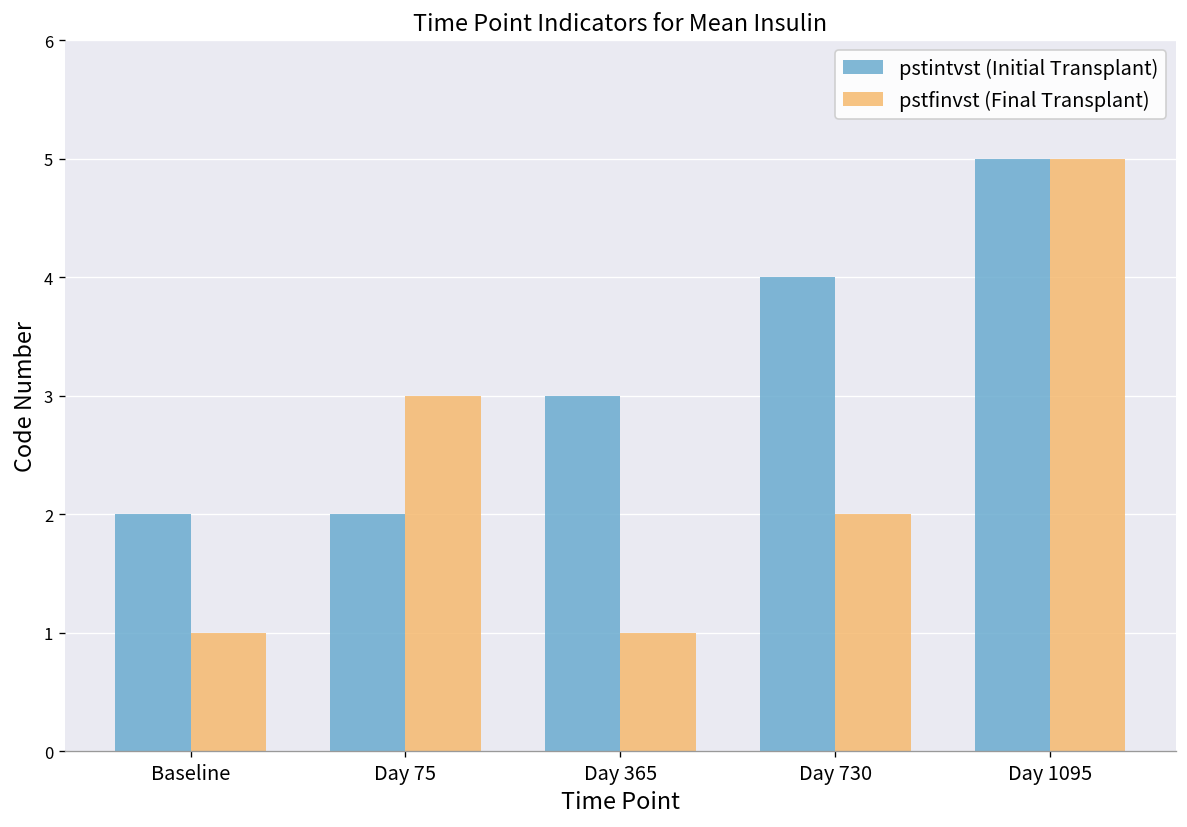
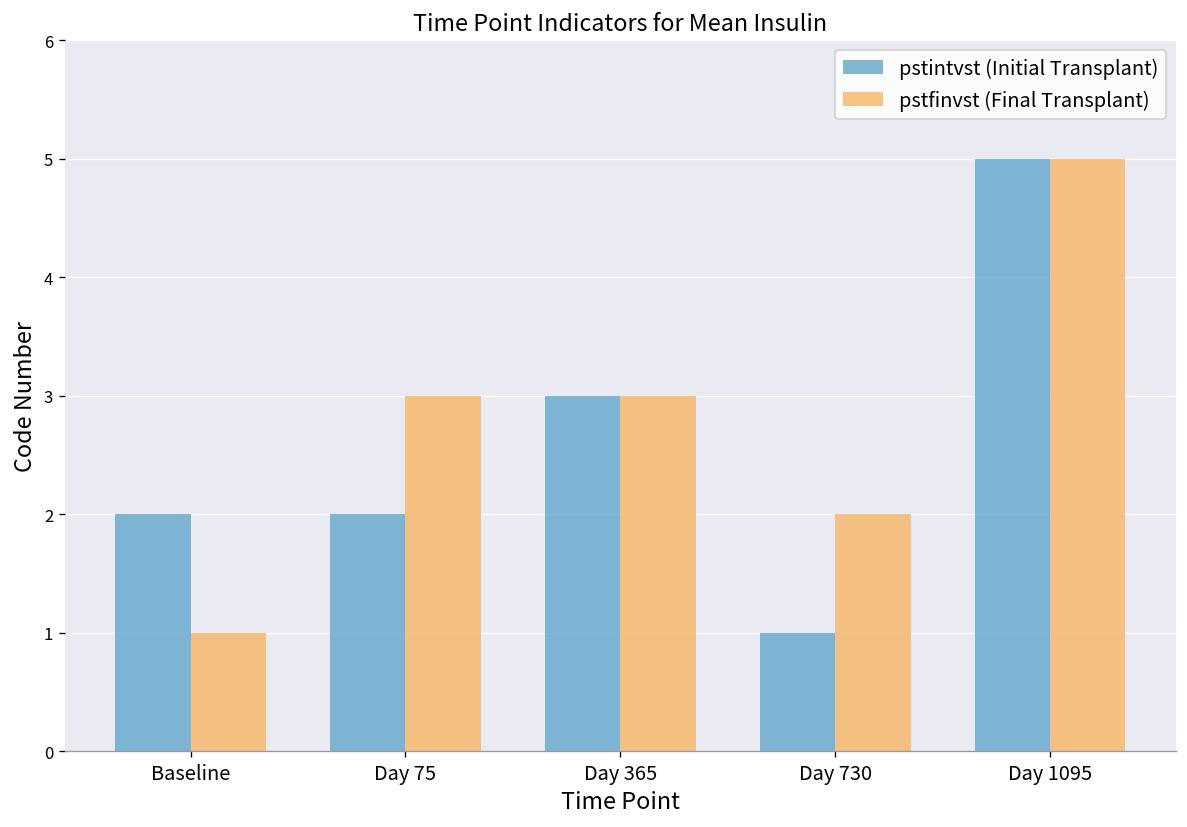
pstfinvst (Final Transplant), Day 365: 1 -> 3
pstintvst (Initial Transplant), Day 730: 4 -> 1
